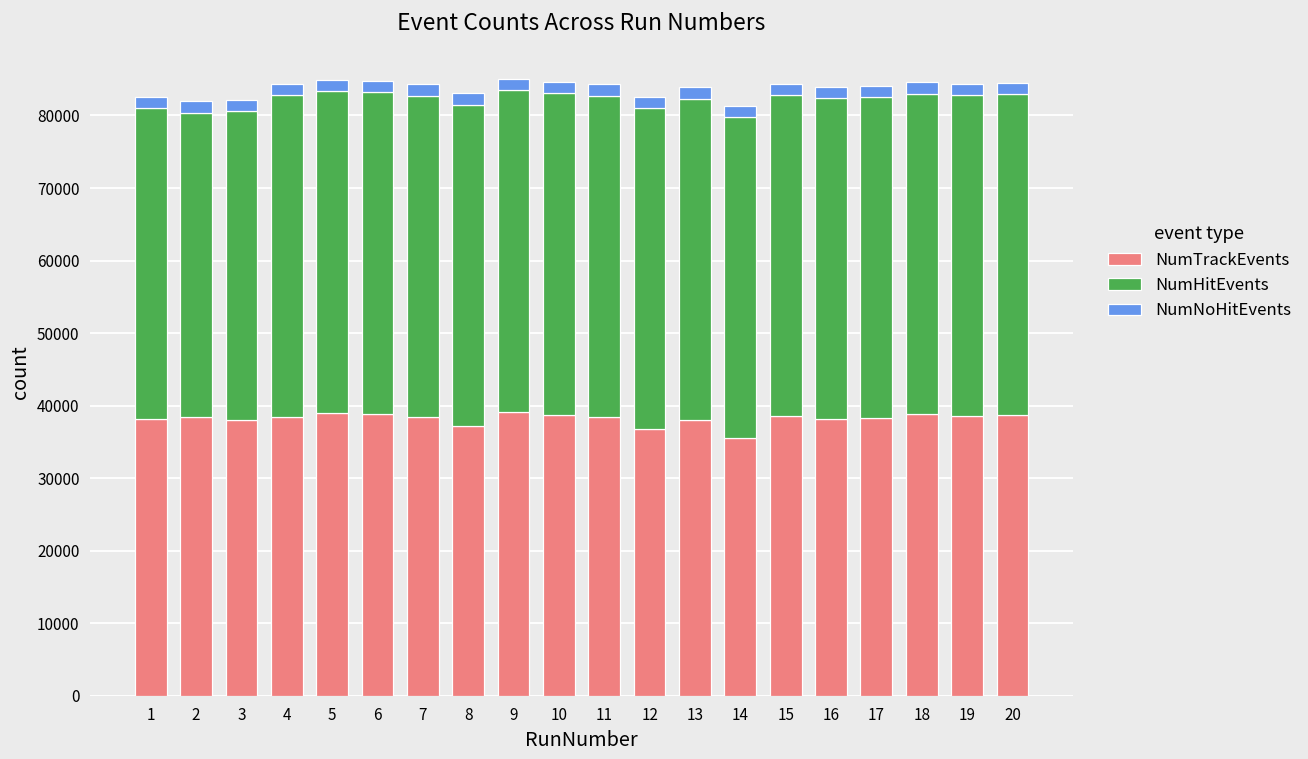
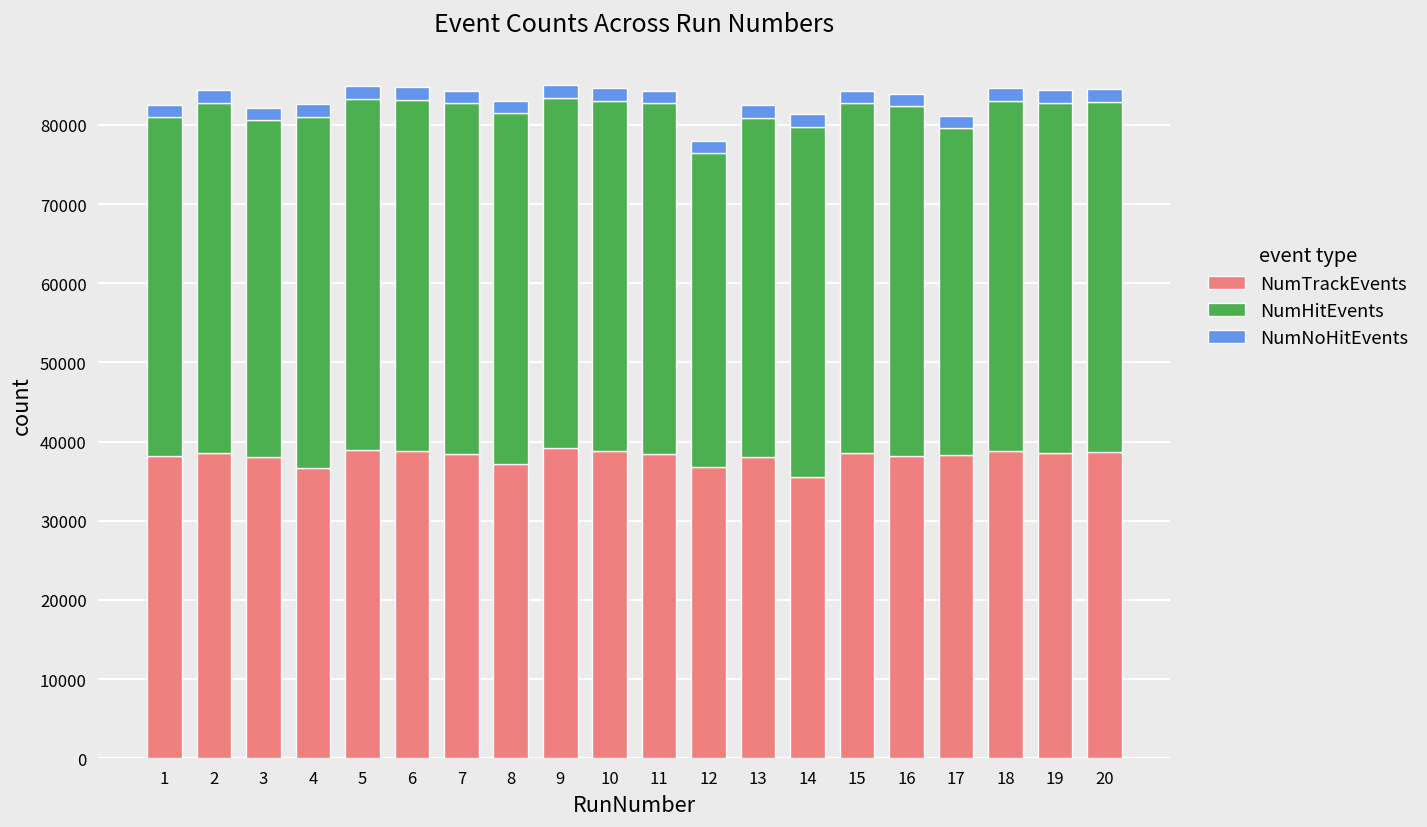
NumHitEvents, 2: 42000 -> 44000
NumTrackEvents, 4: 38000 -> 37000
NumHitEvents, 12: 44000 -> 40000
NumHitEvents, 13: 44000 -> 43000
NumHitEvents, 17: 44000 -> 41000
